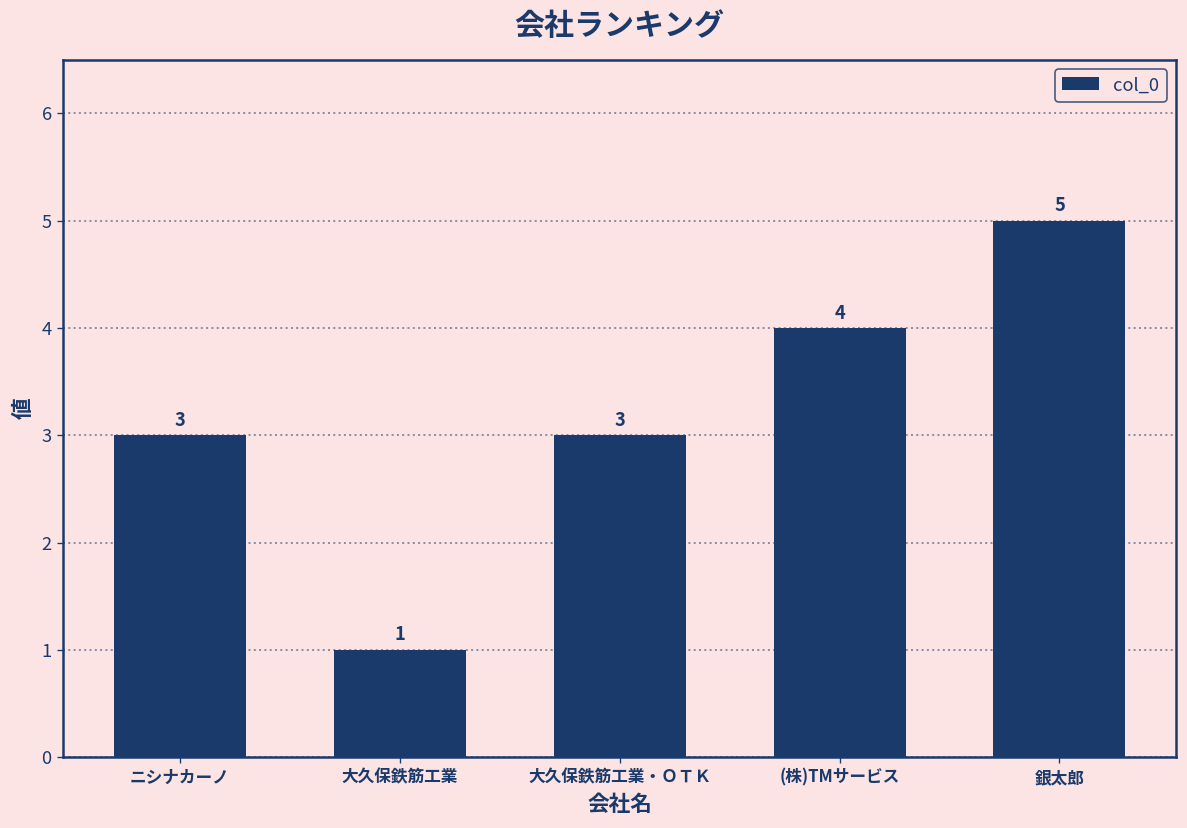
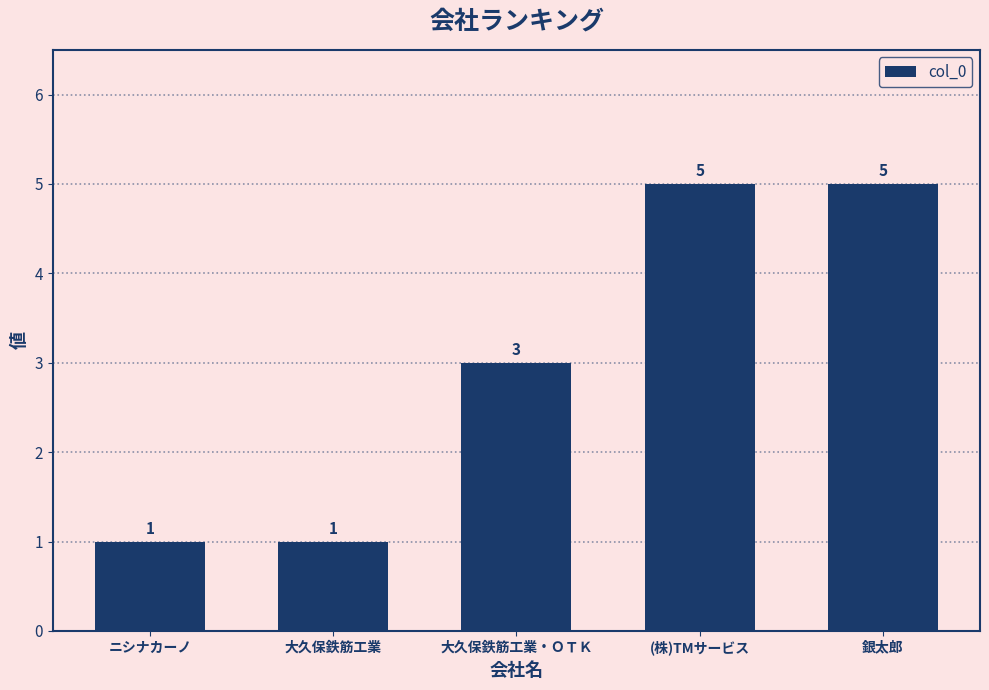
ニシナカーノ: 3 -> 1
(株)TMサービス: 4 -> 5
